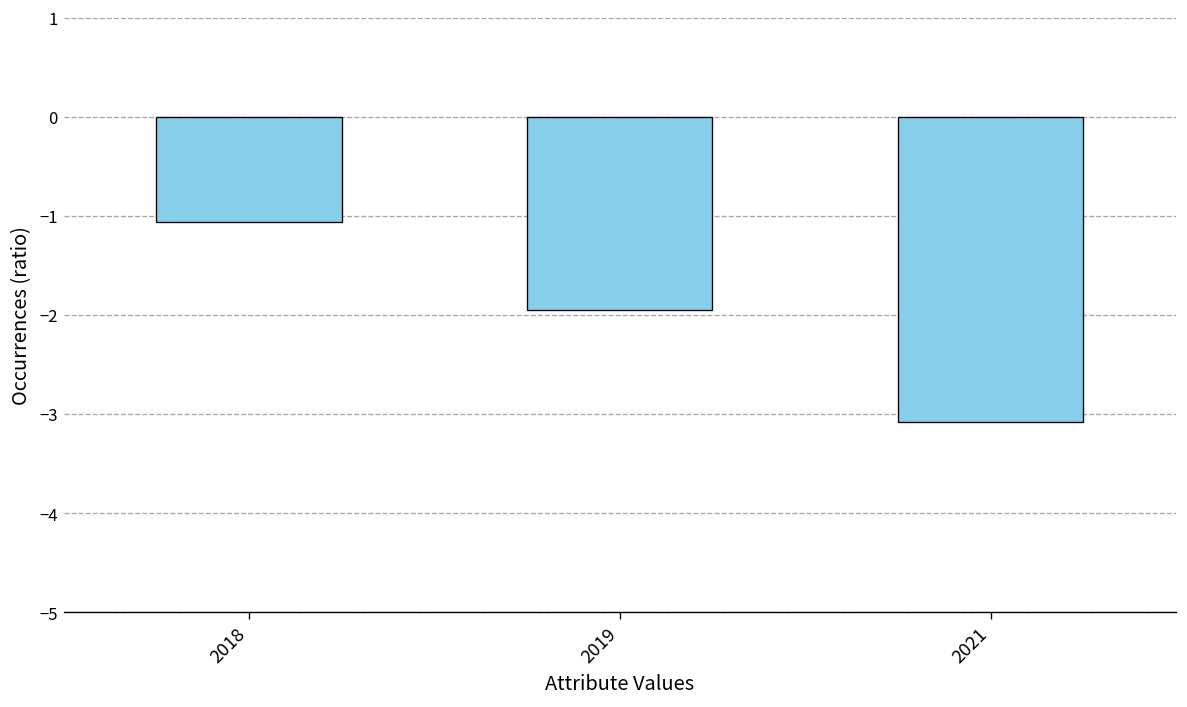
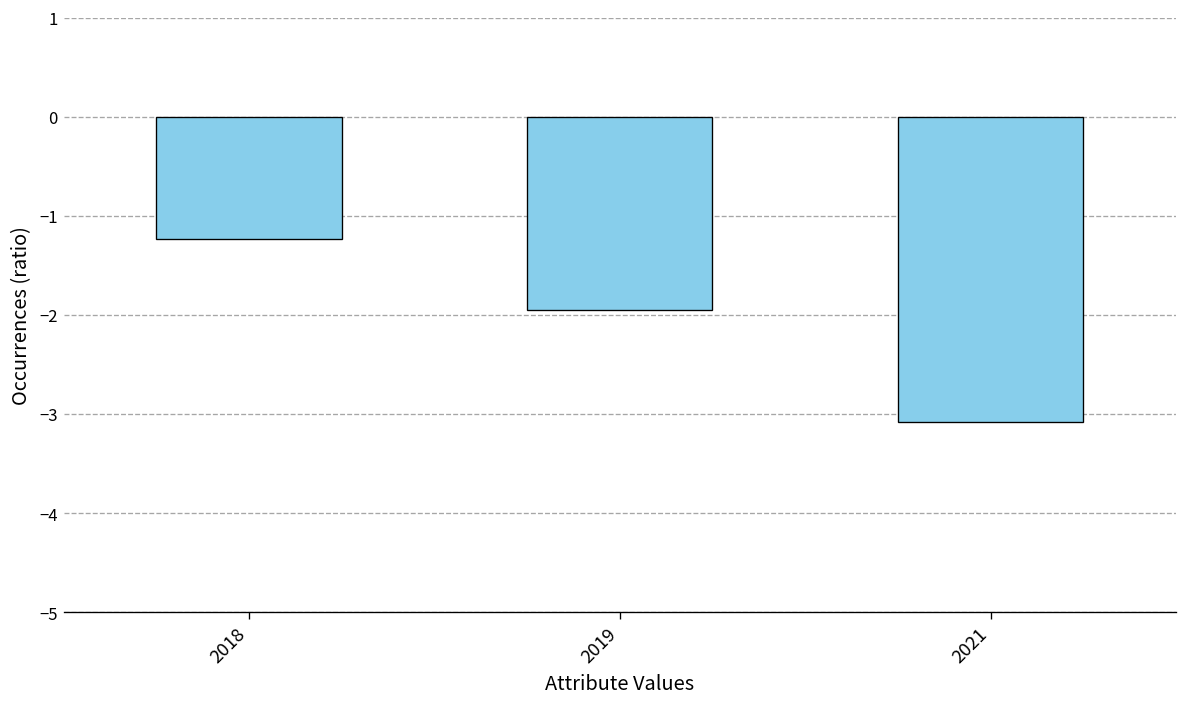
2018: -1.1 -> -1.2
